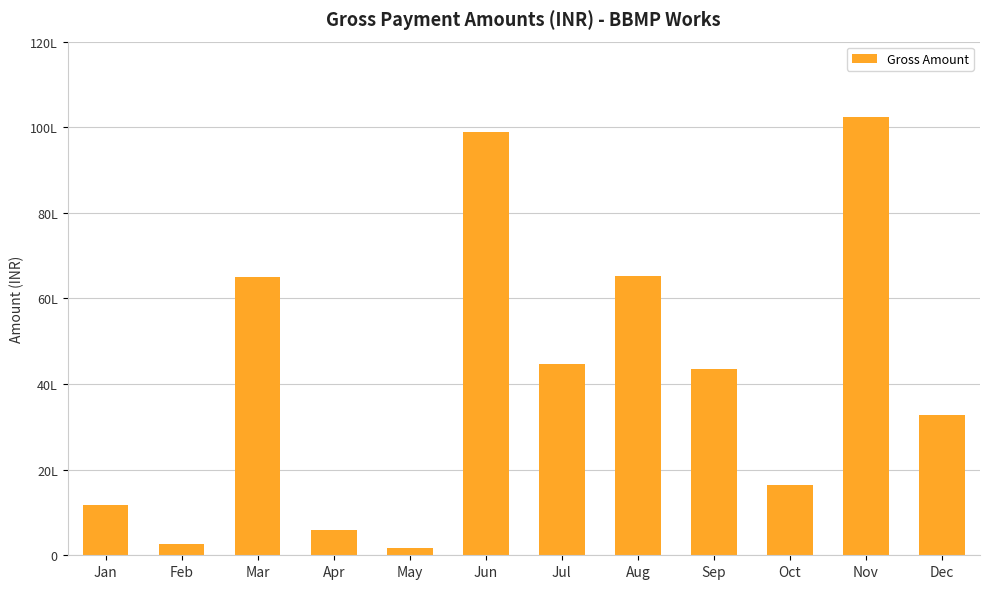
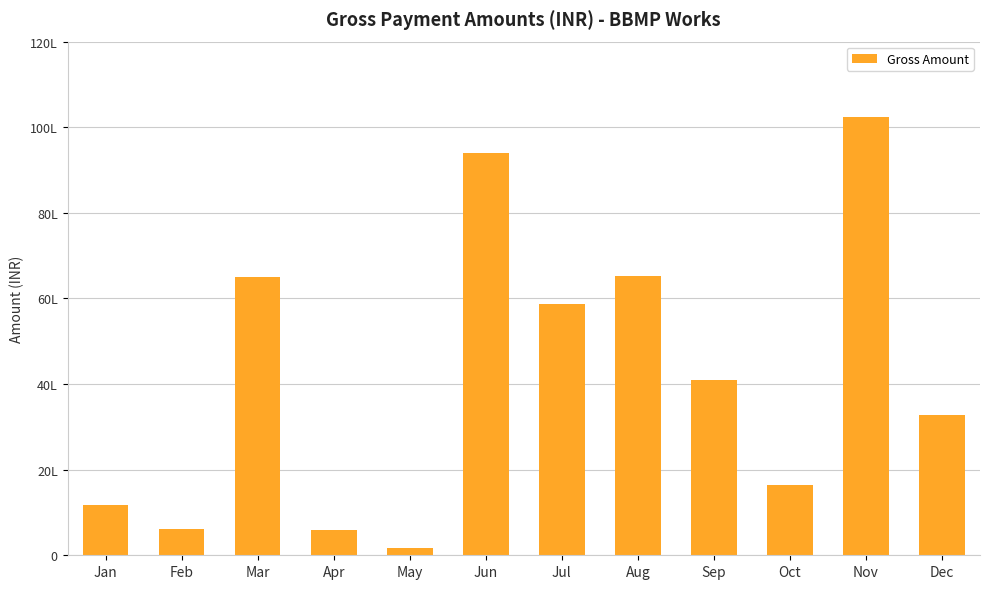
Feb: 3L -> 6L
Jun: 99L -> 94L
Jul: 45L -> 59L
Sep: 44L -> 41L
